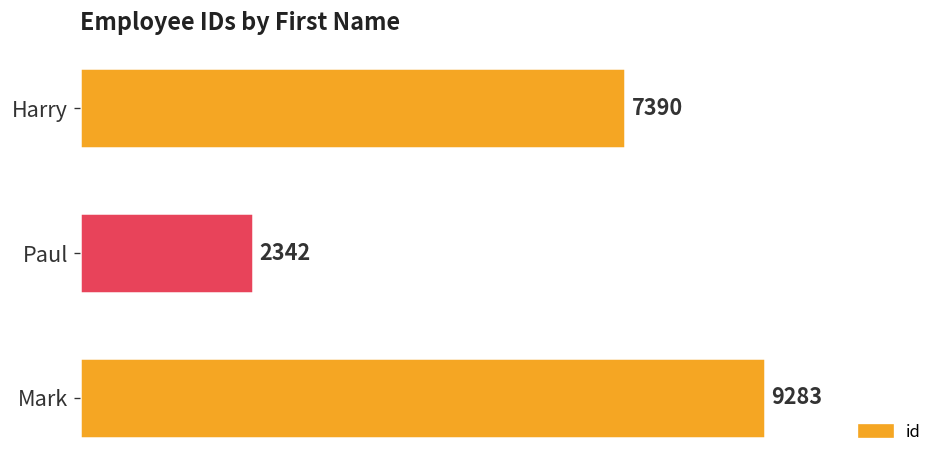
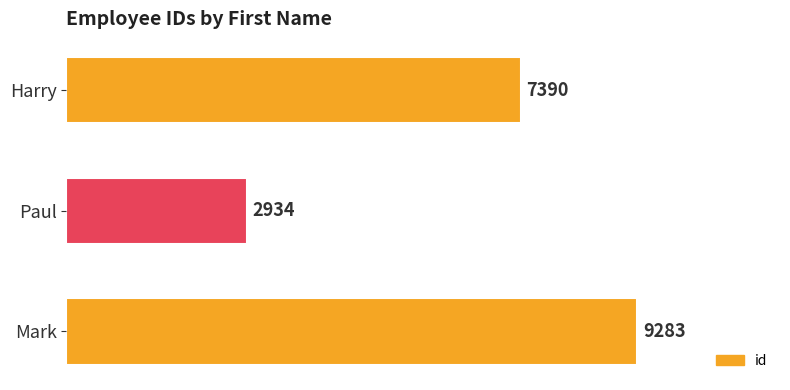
Paul: 2342 -> 2934
